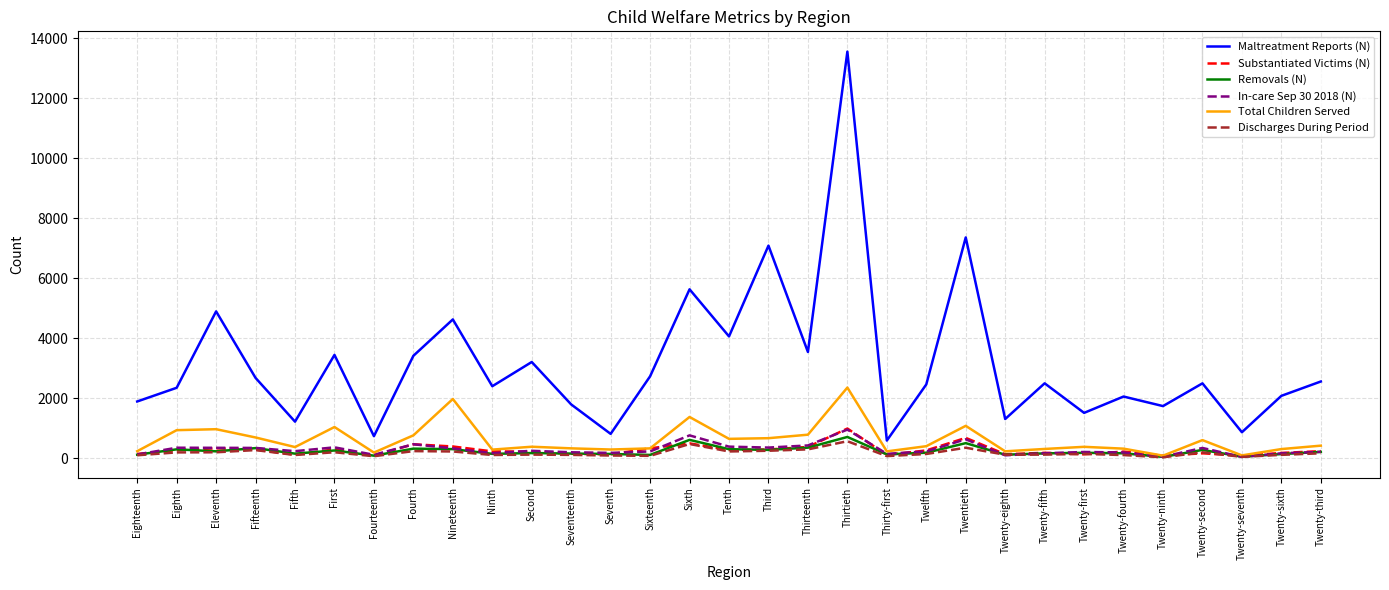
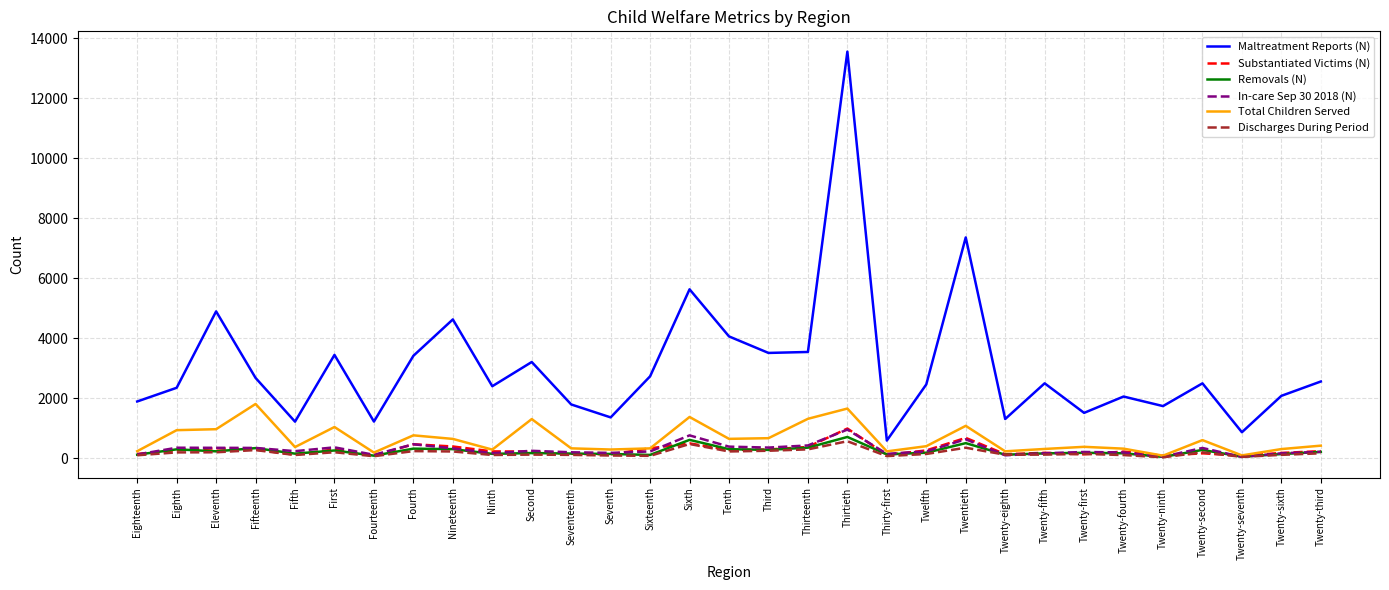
Total Children Served, Fifteenth: 700 -> 1800
Maltreatment Reports (N), Fourteenth: 700 -> 1200
Total Children Served, Nineteenth: 2000 -> 600
Total Children Served, Second: 400 -> 1300
Maltreatment Reports (N), Seventh: 800 -> 1400
Maltreatment Reports (N), Third: 7100 -> 3500
Total Children Served, Thirteenth: 800 -> 1300
Total Children Served, Thirtieth: 2400 -> 1700
